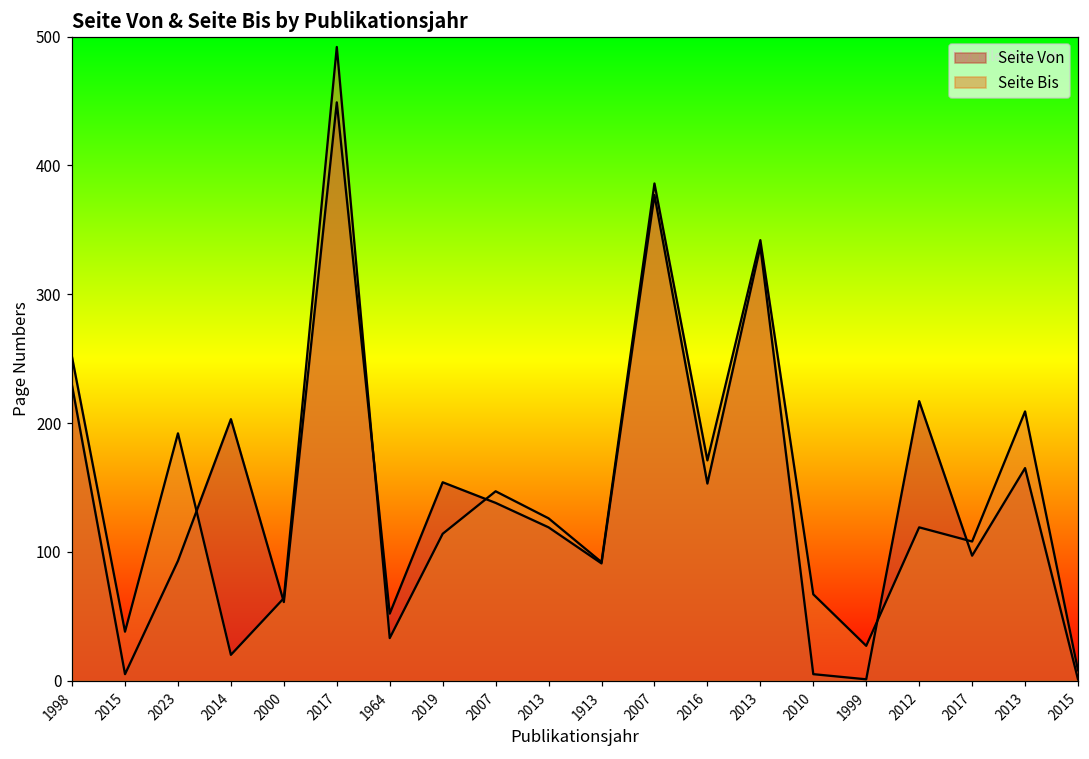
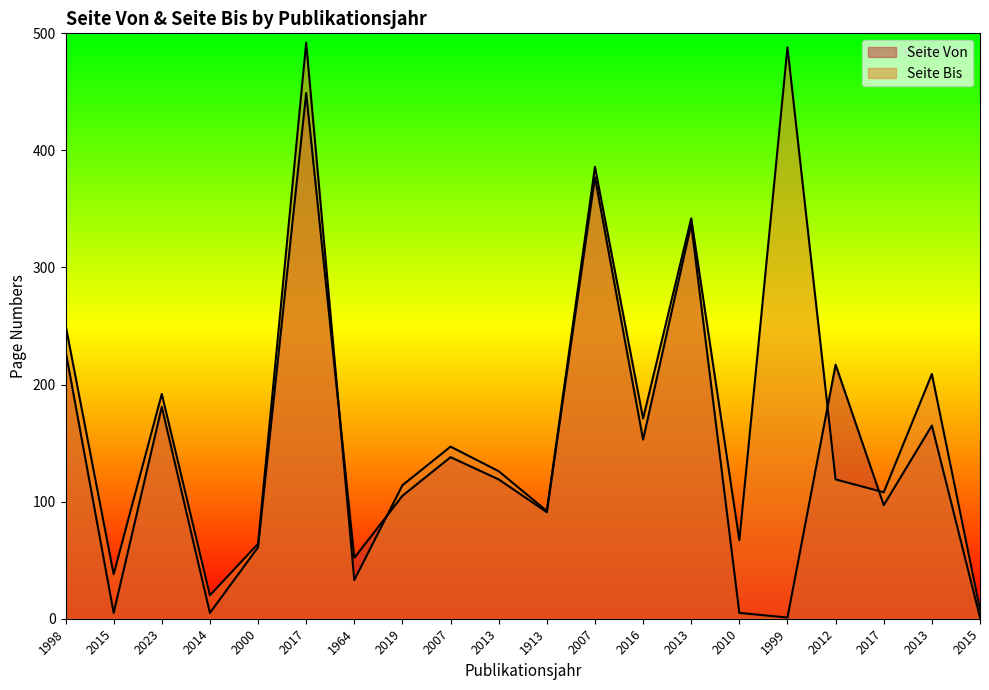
Seite Von, 2023: 93 -> 181
Seite Von, 2014: 203 -> 5
Seite Von, 2019: 154 -> 105
Seite Bis, 1999: 27 -> 488
